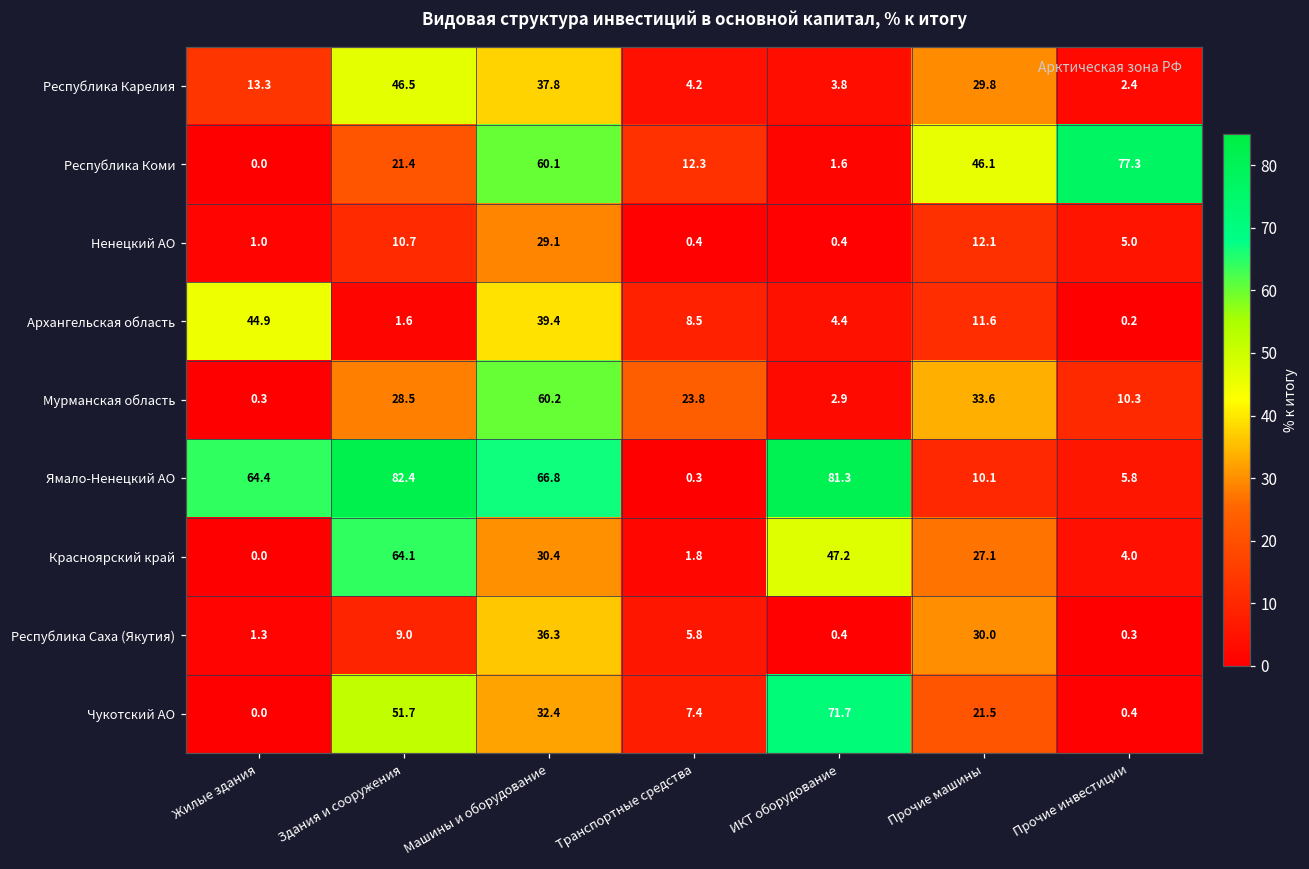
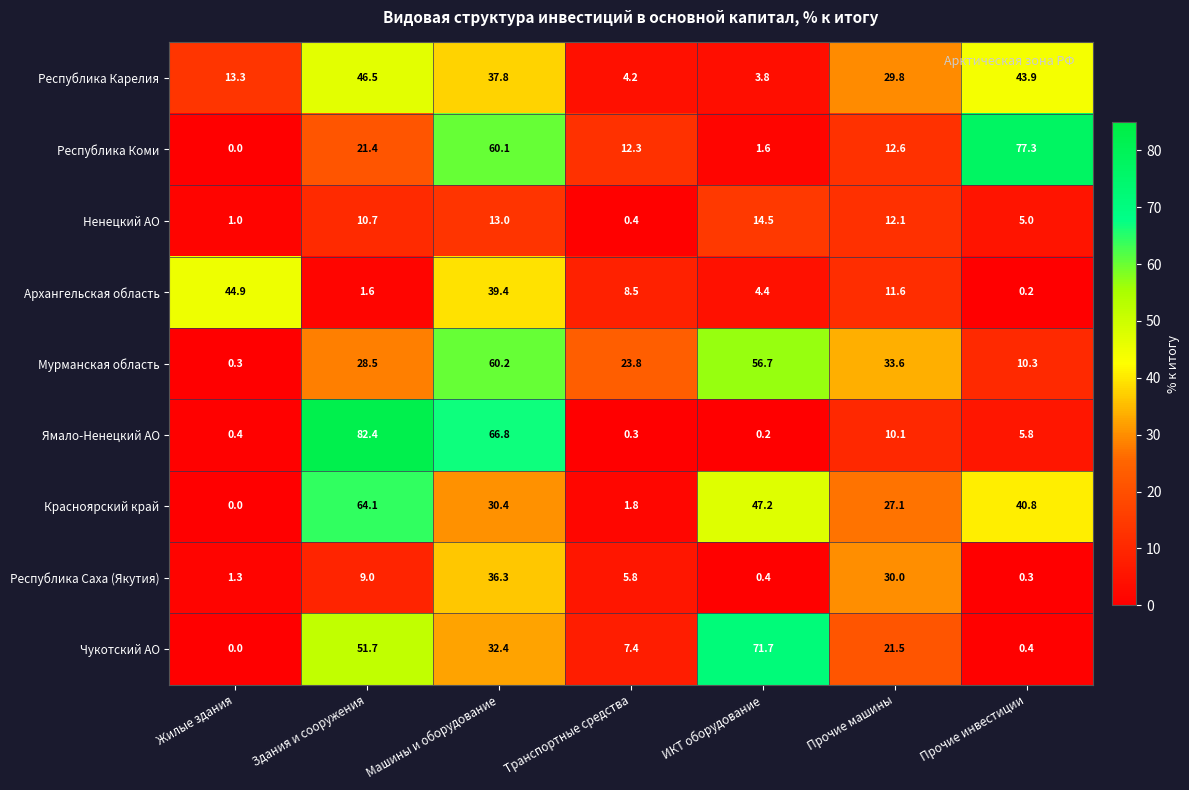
Республика Карелия, Прочие инвестиции: 2.4 -> 43.9
Республика Коми, Прочие машины: 46.1 -> 12.6
Ненецкий АО, Машины и оборудование: 29.1 -> 13.0
Ненецкий АО, ИКТ оборудование: 0.4 -> 14.5
Мурманская область, ИКТ оборудование: 2.9 -> 56.7
Ямало-Ненецкий АО, Жилые здания: 64.4 -> 0.4
Ямало-Ненецкий АО, ИКТ оборудование: 81.3 -> 0.2
Красноярский край, Прочие инвестиции: 4.0 -> 40.8
